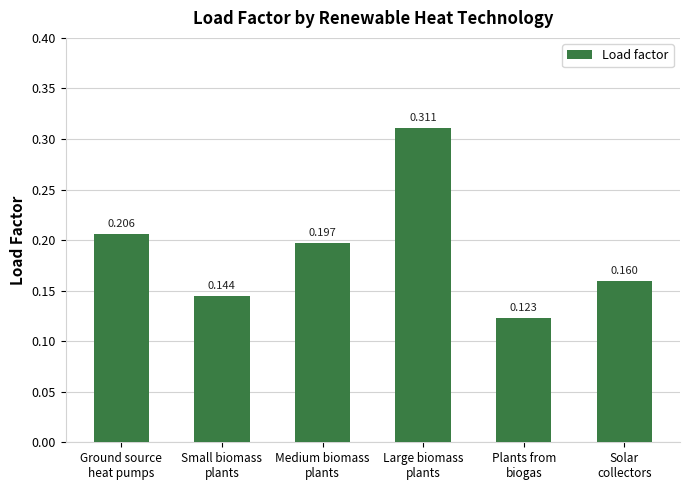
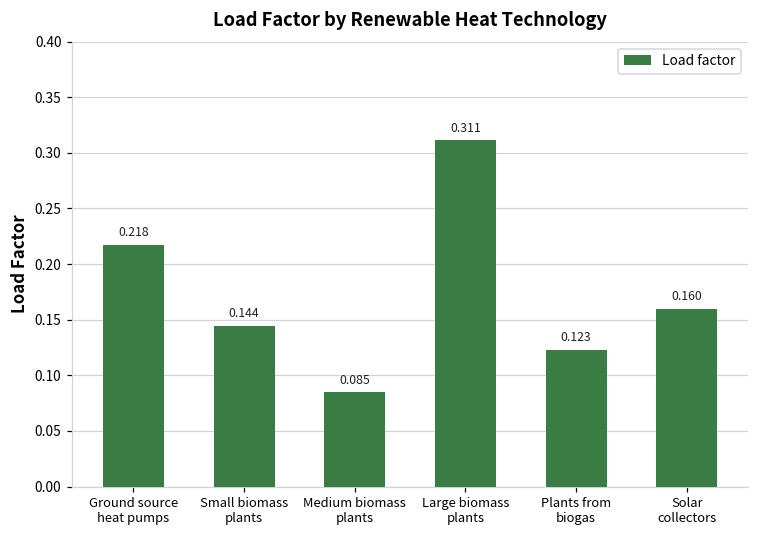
Ground source heat pumps: 0.206 -> 0.218
Medium biomass plants: 0.197 -> 0.085
